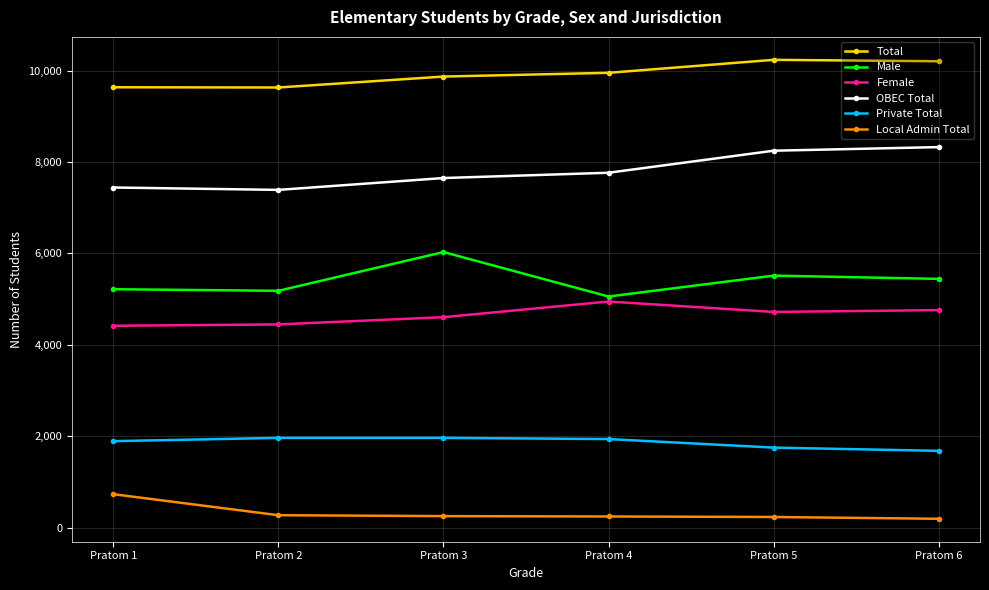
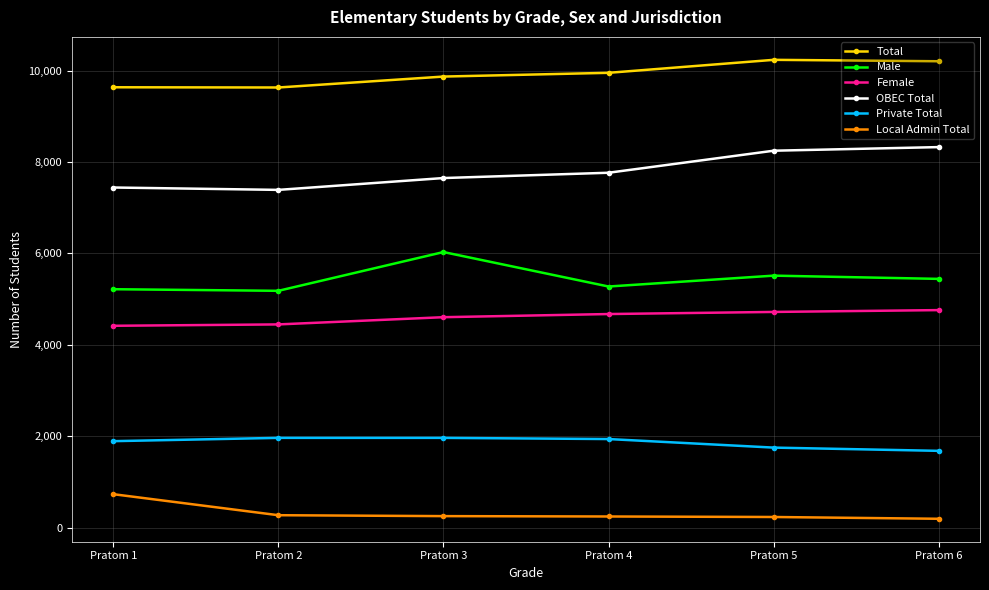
Male, Pratom 4: 5,100 -> 5,300
Female, Pratom 4: 4,900 -> 4,700
